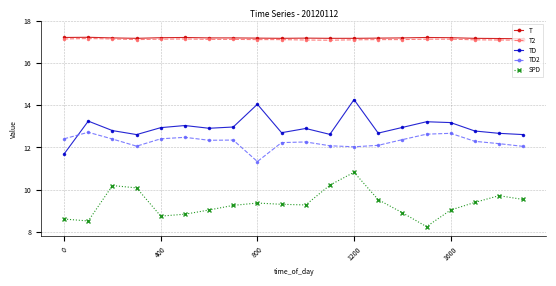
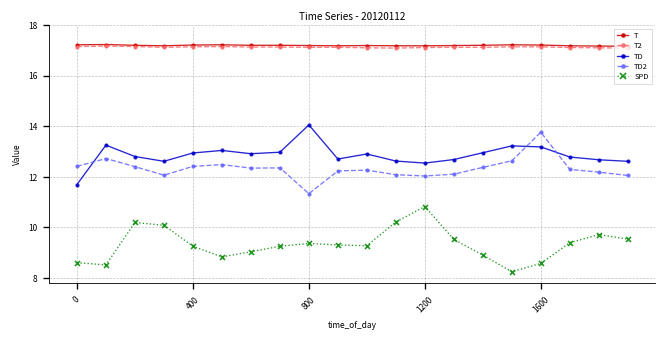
SPD, 400: 8.7 -> 9.3
TD, 1200: 14.3 -> 12.5
TD2, 1600: 12.7 -> 13.8
SPD, 1600: 9.0 -> 8.6
